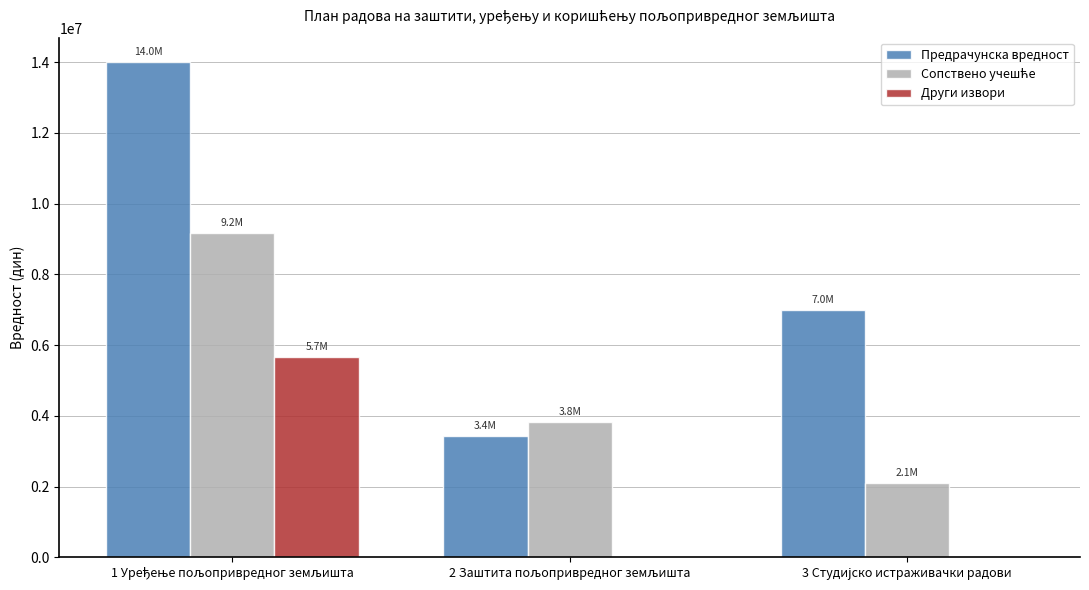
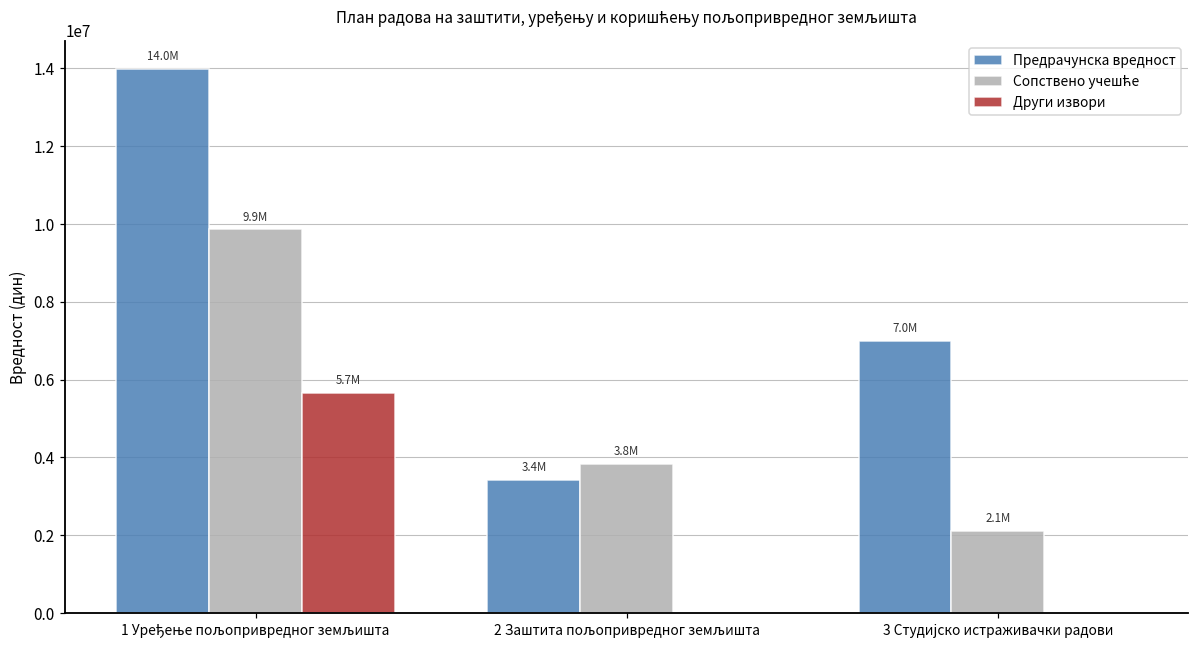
Сопствено учешће, 1 Уређење пољопривредног земљишта: 9.2M -> 9.9M
